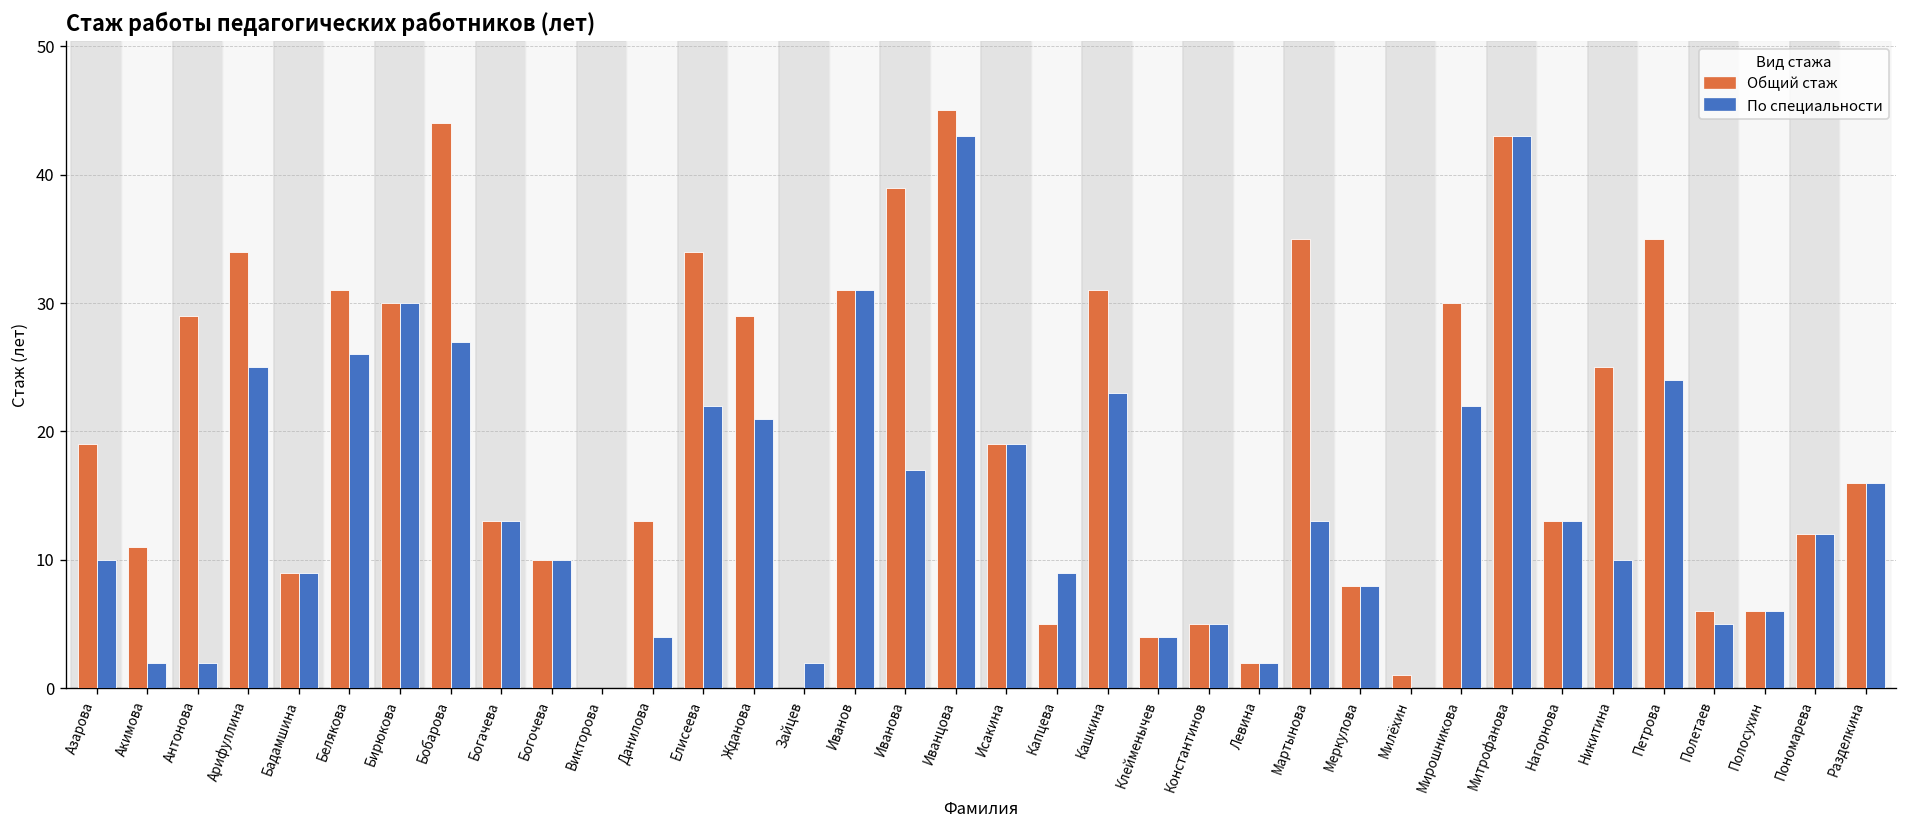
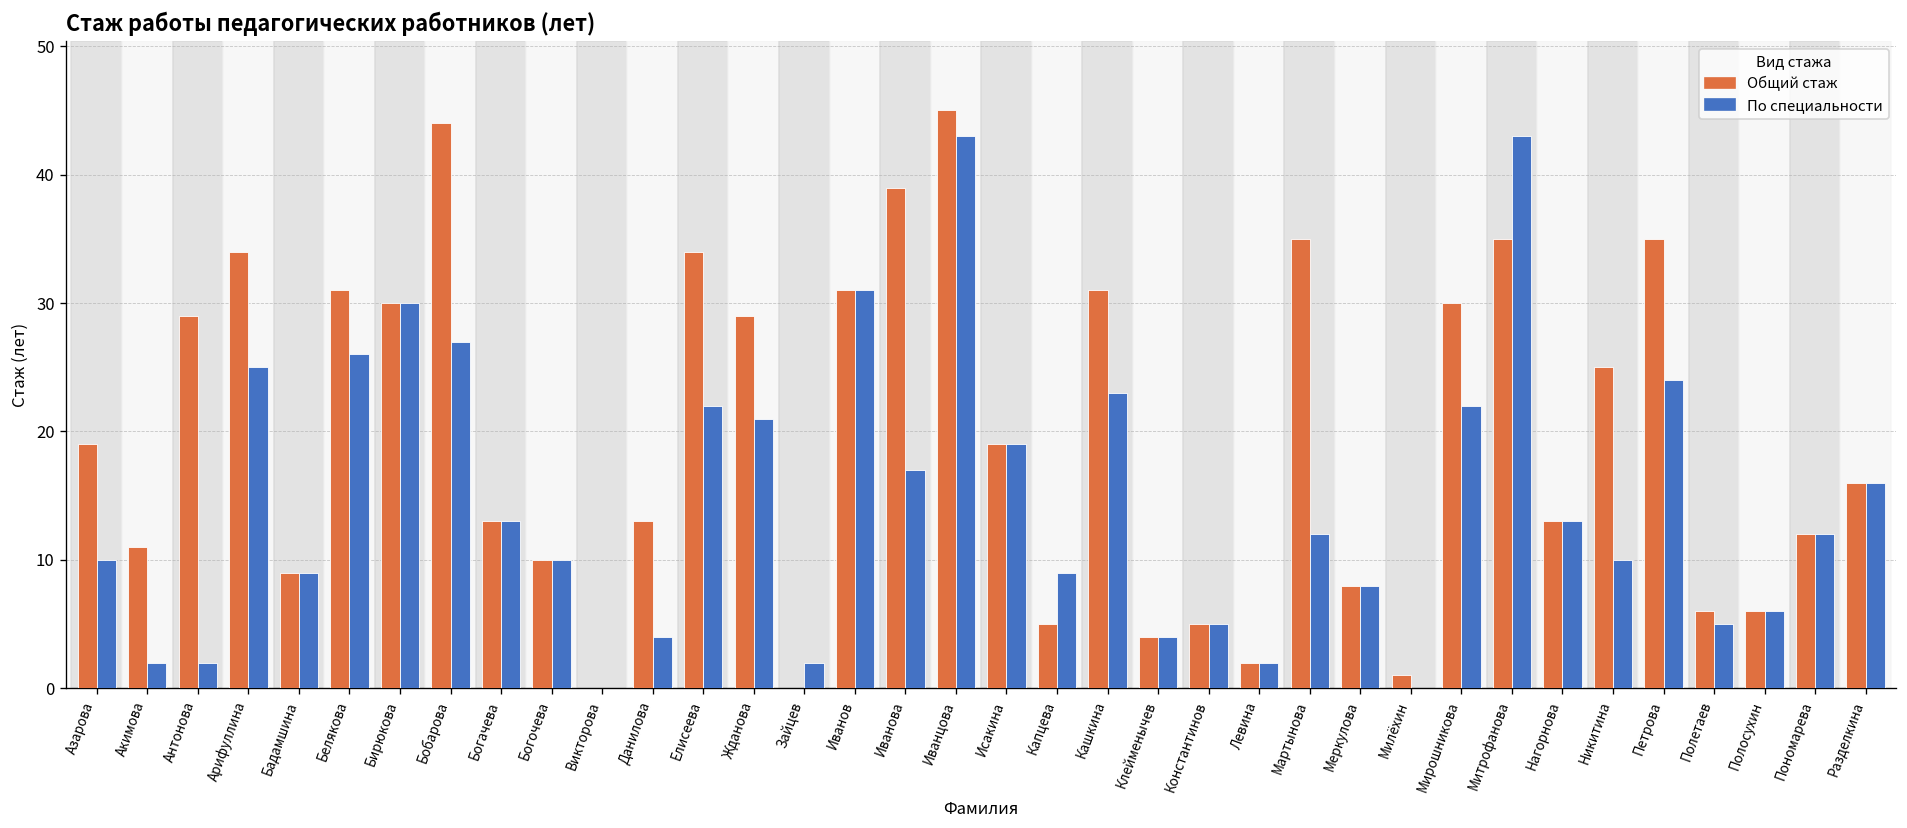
По специальности, Мартынова: 13 -> 12
Общий стаж, Митрофанова: 43 -> 35
